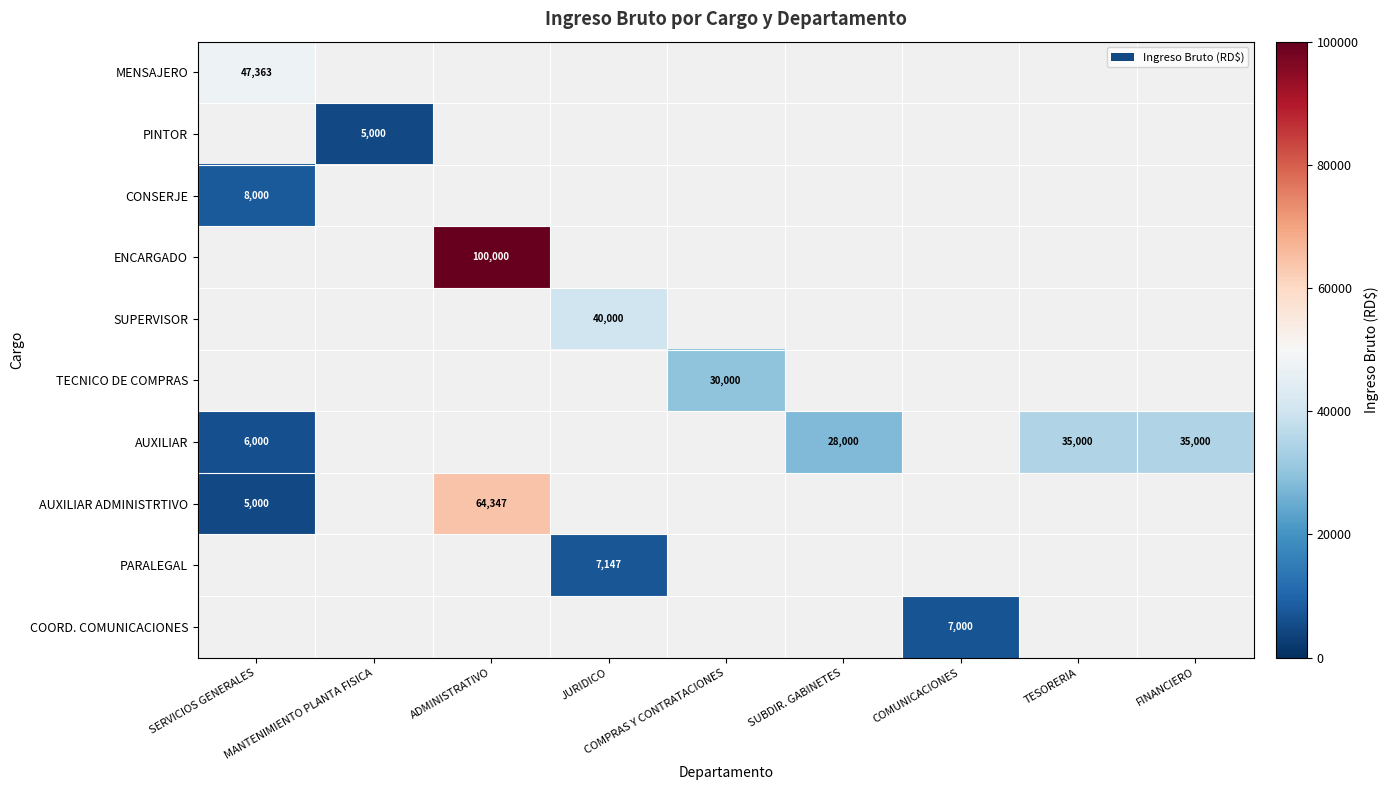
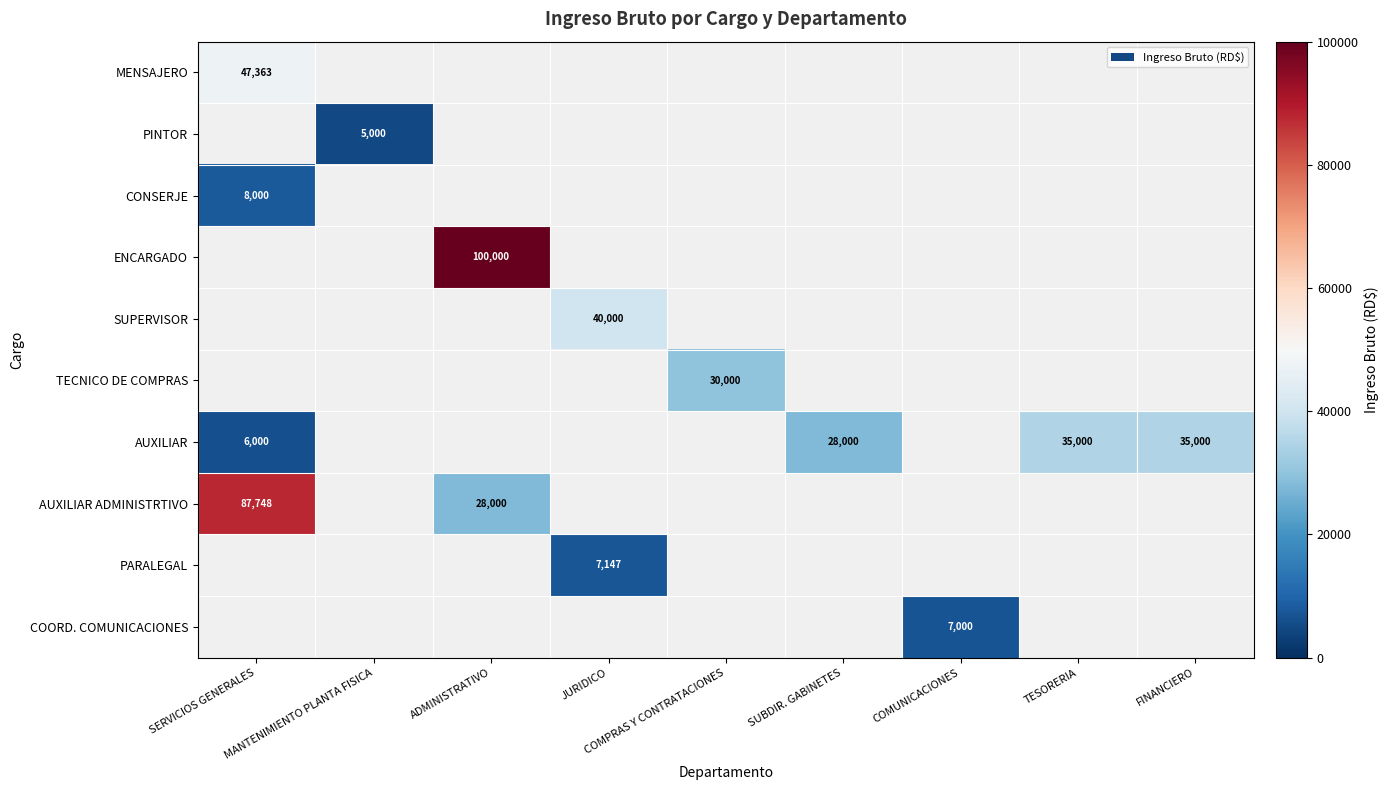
AUXILIAR ADMINISTRTIVO, SERVICIOS GENERALES: 5,000 -> 87,748
AUXILIAR ADMINISTRTIVO, ADMINISTRATIVO: 64,347 -> 28,000
